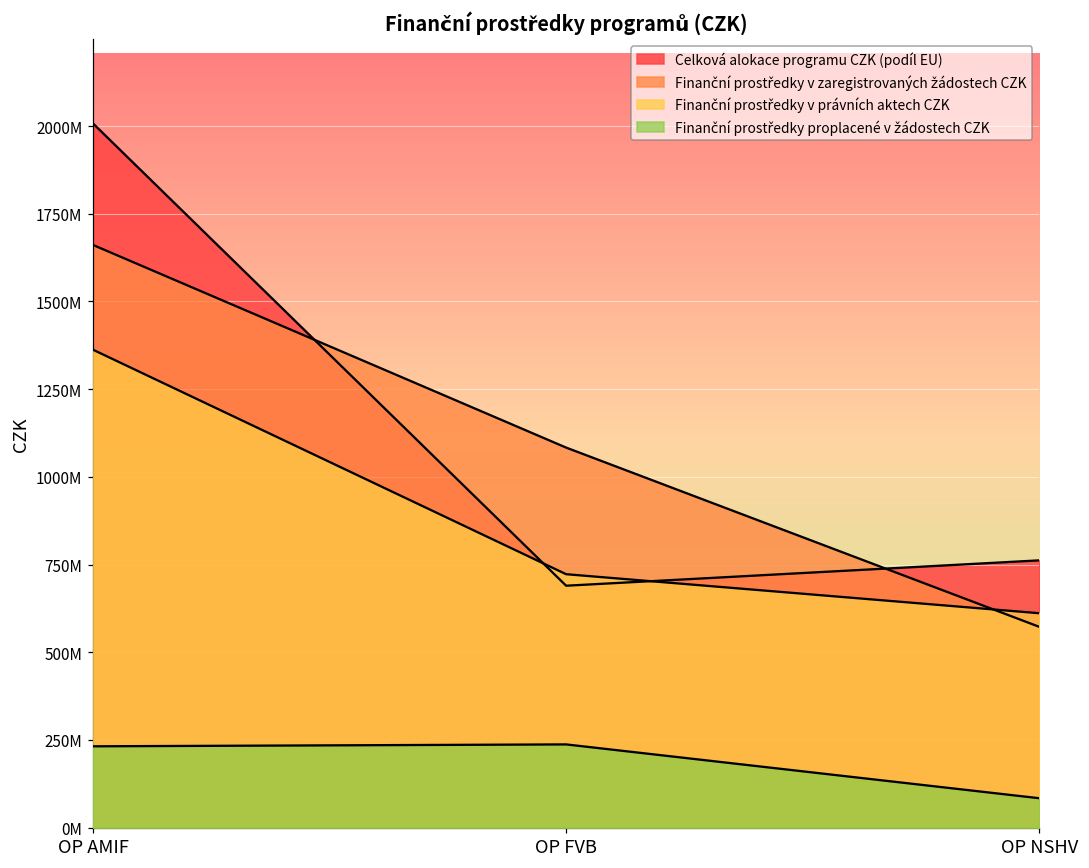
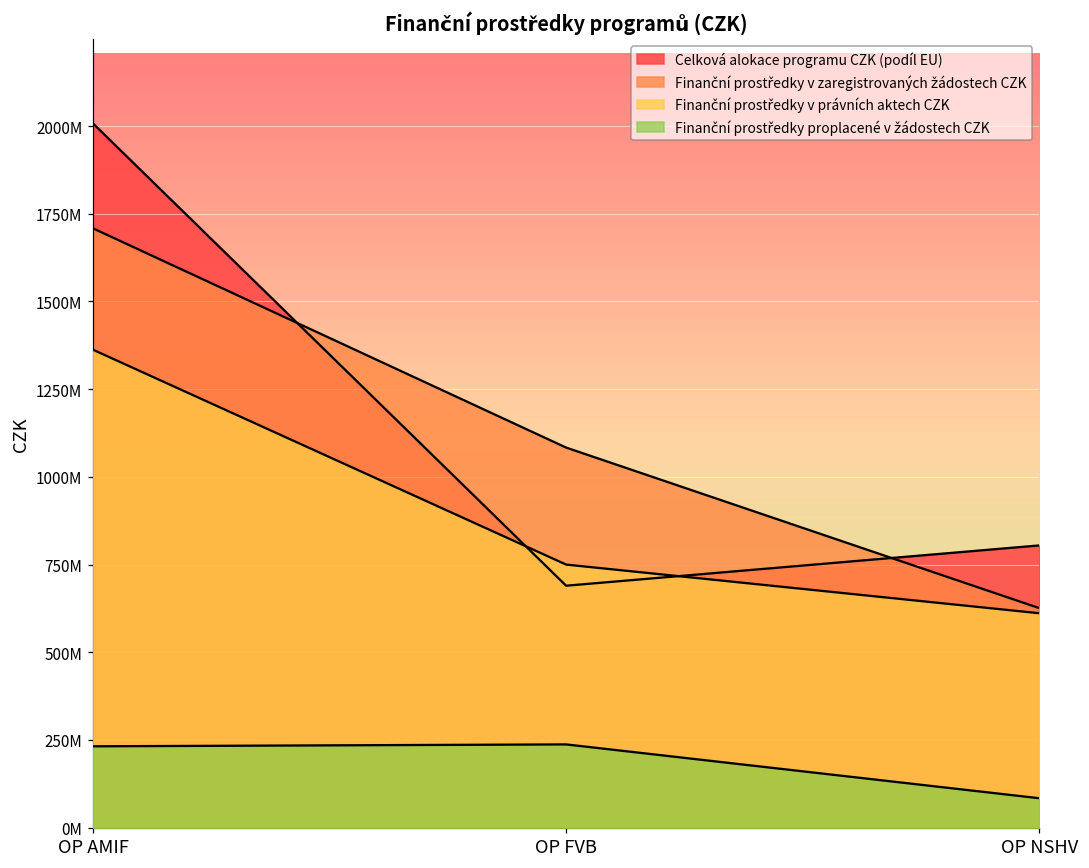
Finanční prostředky v zaregistrovaných žádostech CZK, OP AMIF: 1660000000 -> 1710000000
Finanční prostředky v právních aktech CZK, OP FVB: 720000000 -> 750000000
Celková alokace programu CZK (podíl EU), OP NSHV: 760000000 -> 800000000
Finanční prostředky v zaregistrovaných žádostech CZK, OP NSHV: 570000000 -> 630000000
